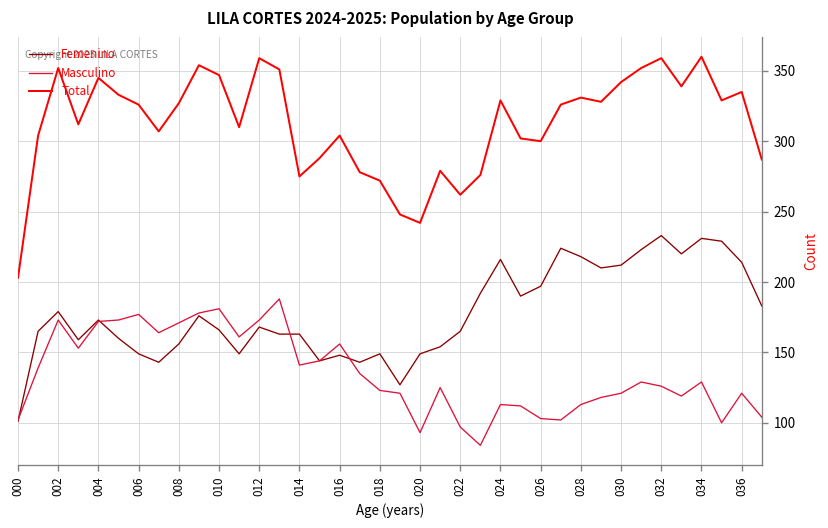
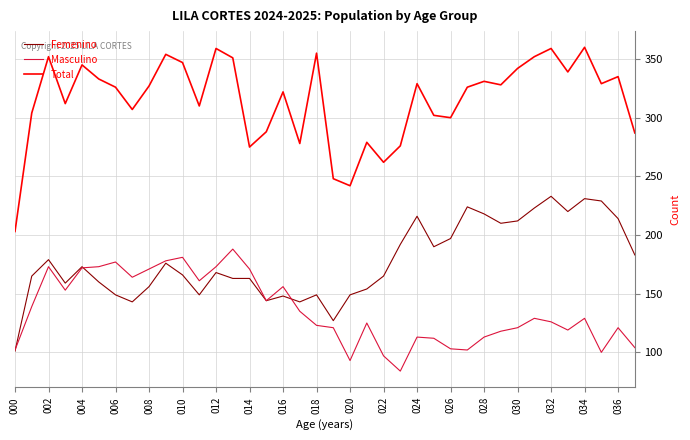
Masculino, 014: 141 -> 171
Total, 016: 304 -> 322
Total, 018: 272 -> 355
